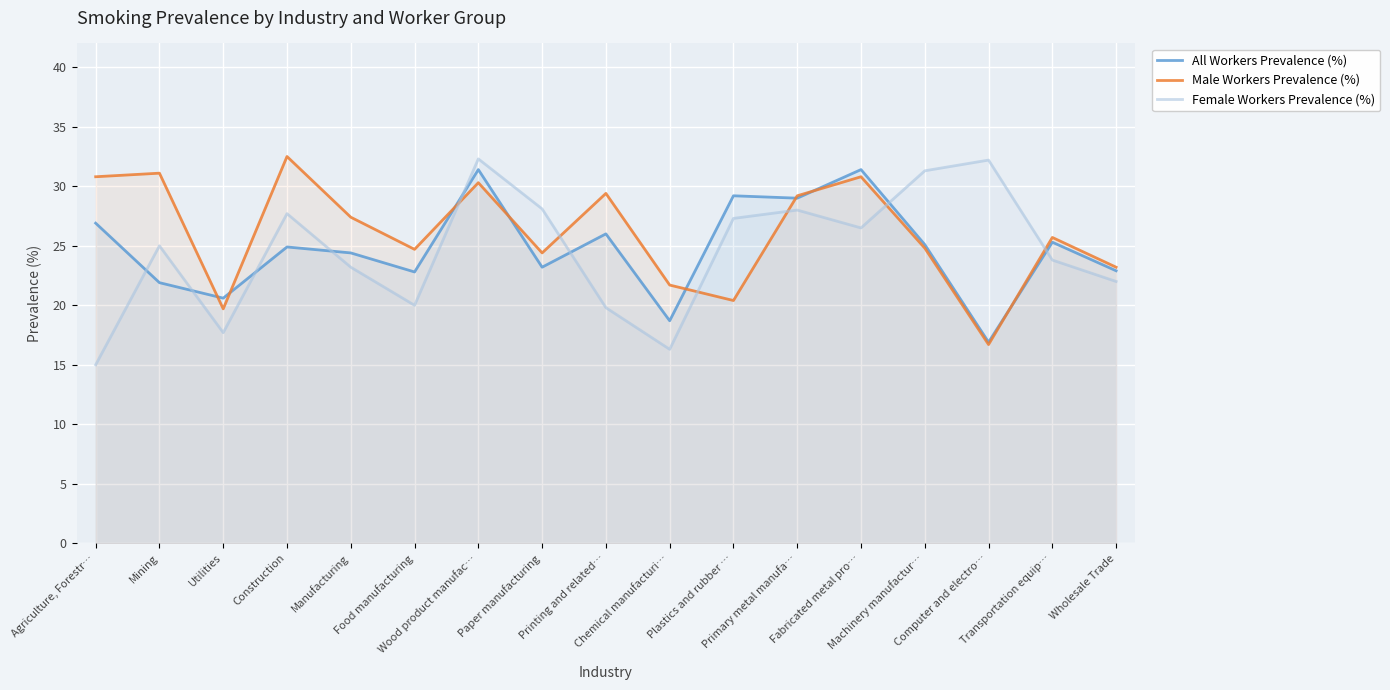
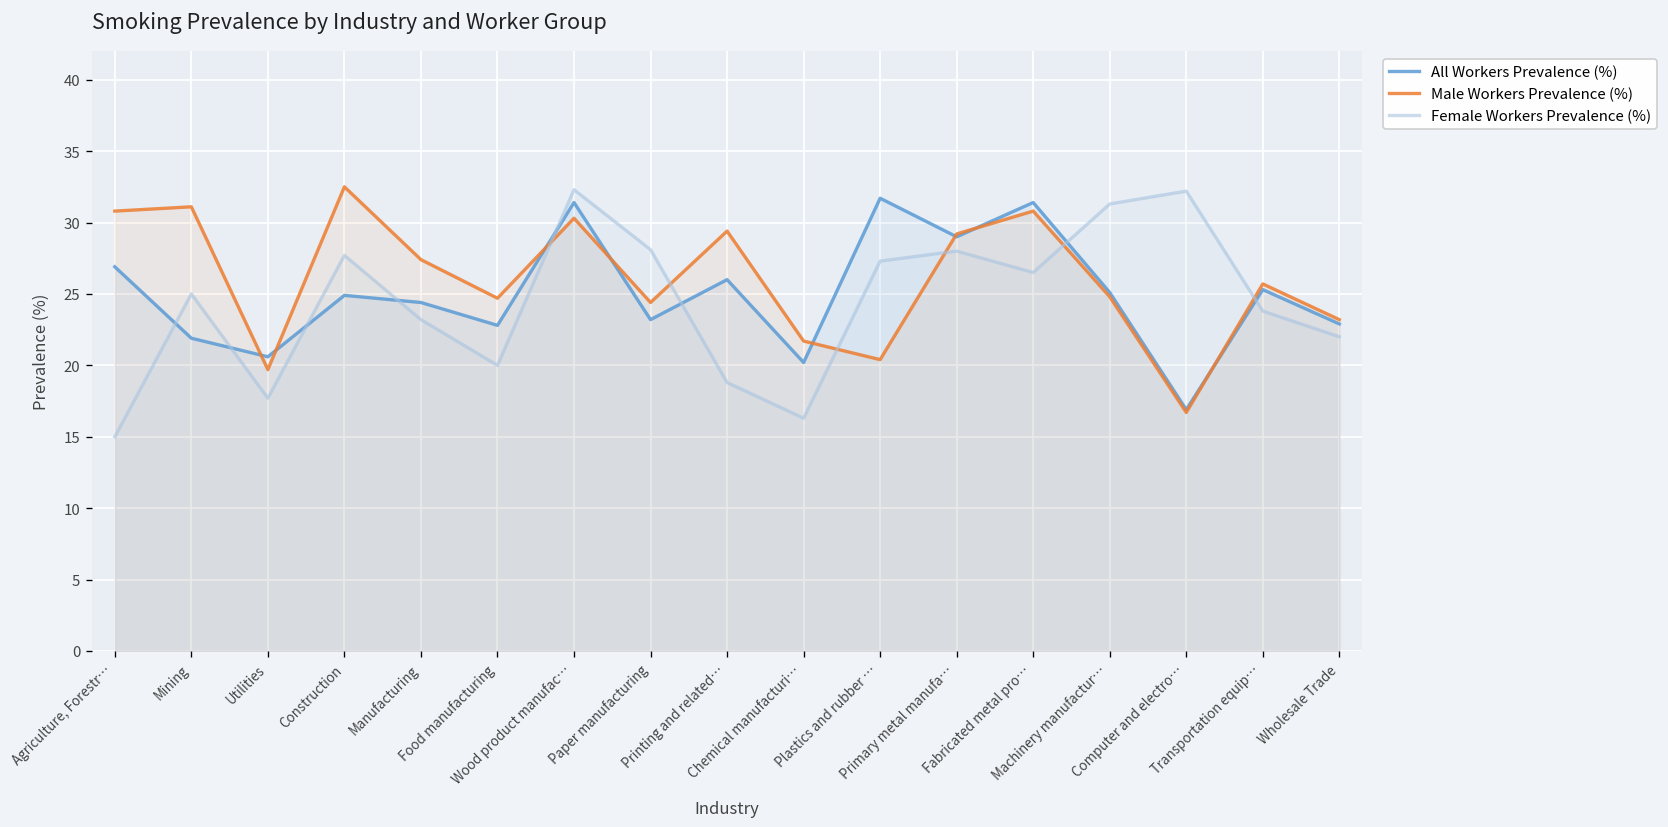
Female Workers Prevalence (%), Printing and related…: 19.8 -> 18.8
All Workers Prevalence (%), Chemical manufacturi…: 18.7 -> 20.2
All Workers Prevalence (%), Plastics and rubber …: 29.2 -> 31.7
